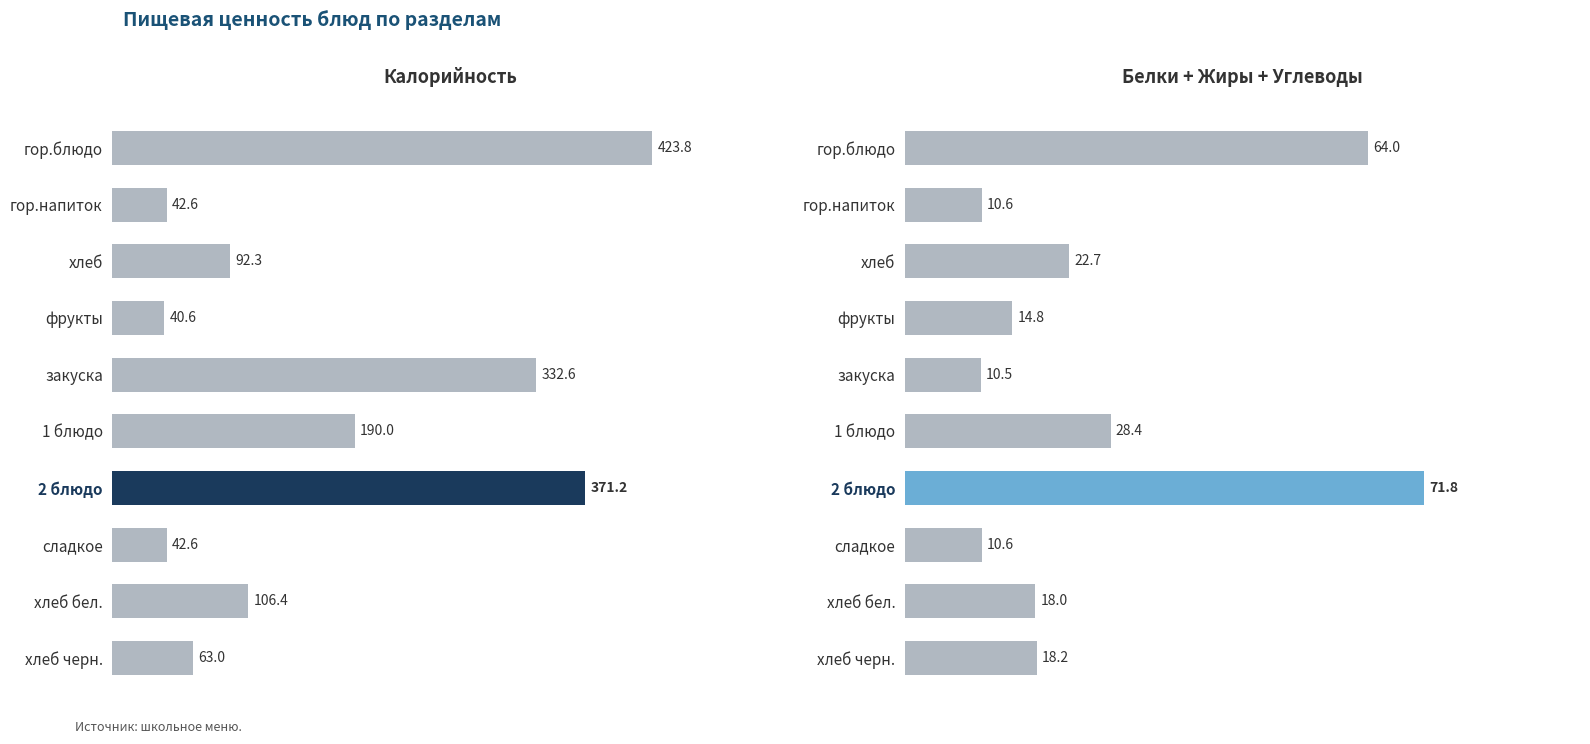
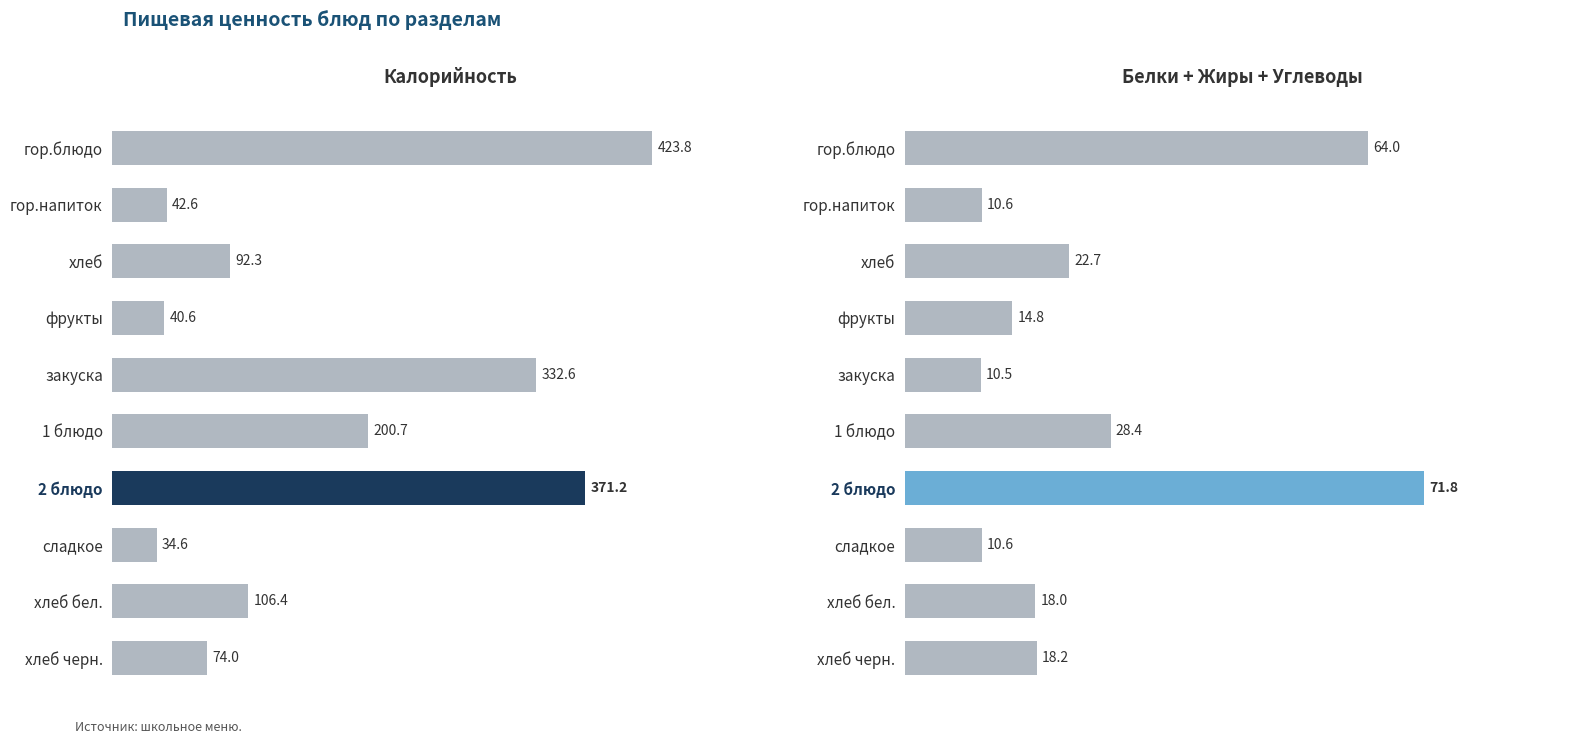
Калорийность, 1 блюдо: 190.0 -> 200.7
Калорийность, сладкое: 42.6 -> 34.6
Калорийность, хлеб черн.: 63.0 -> 74.0
